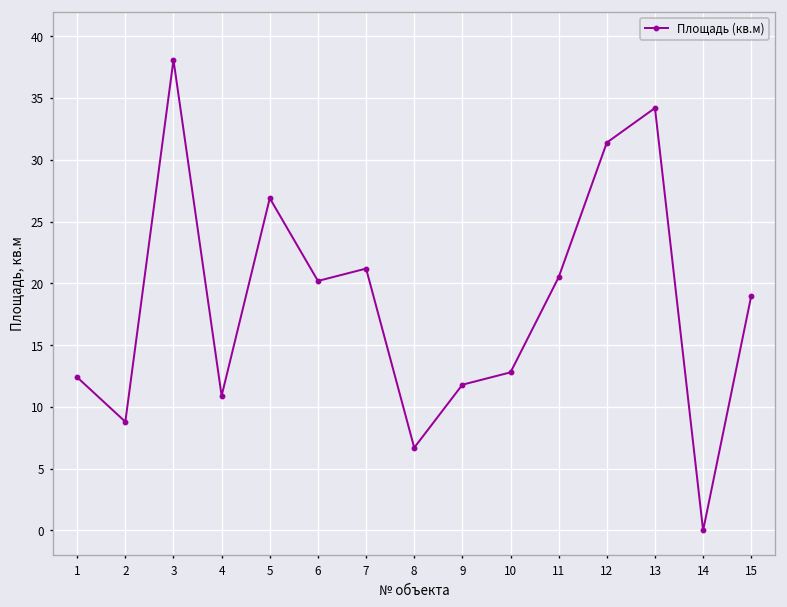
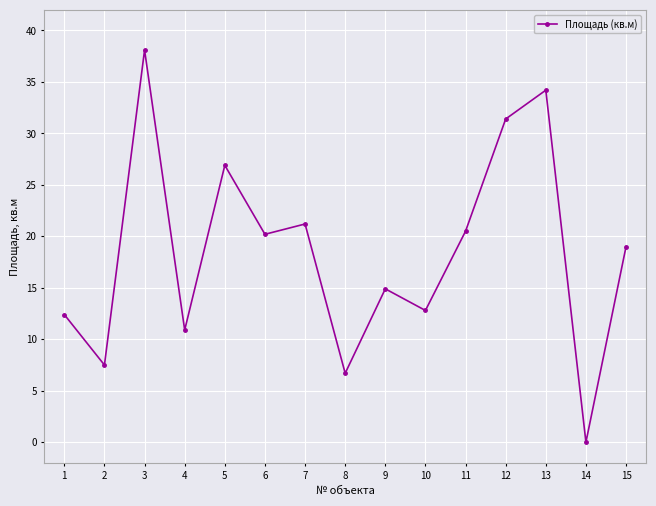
2: 8.8 -> 7.5
9: 11.8 -> 14.9
